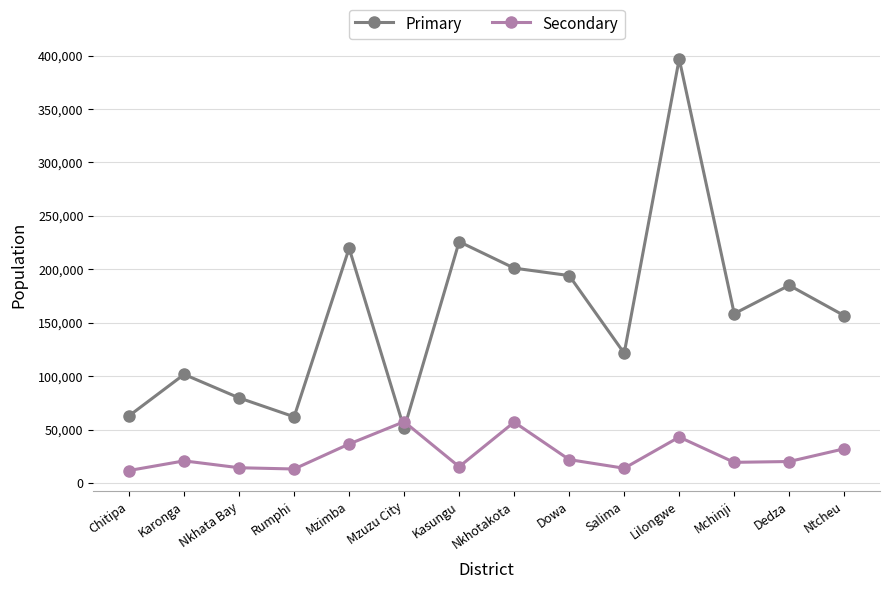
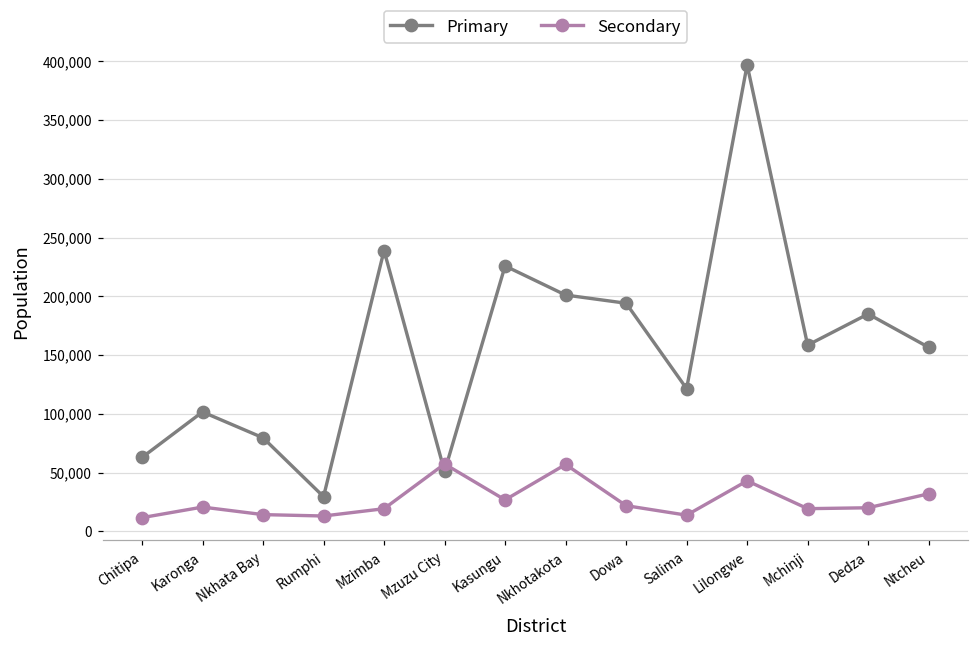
Primary, Rumphi: 62,000 -> 30,000
Primary, Mzimba: 220,000 -> 239,000
Secondary, Mzimba: 36,000 -> 19,000
Secondary, Kasungu: 15,000 -> 27,000
